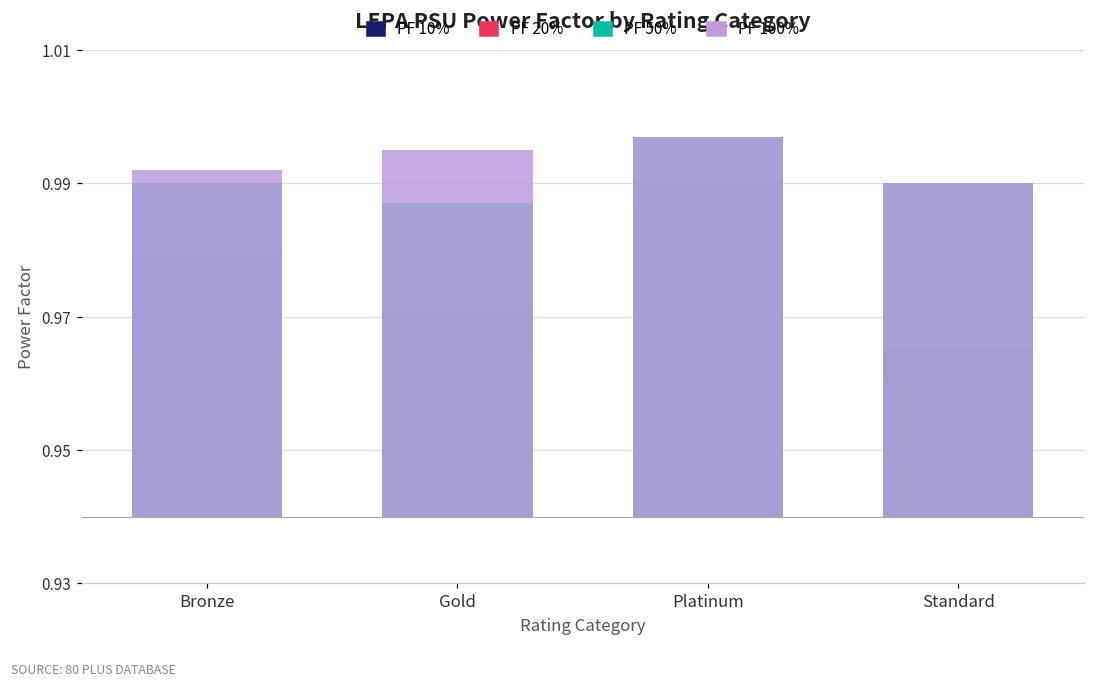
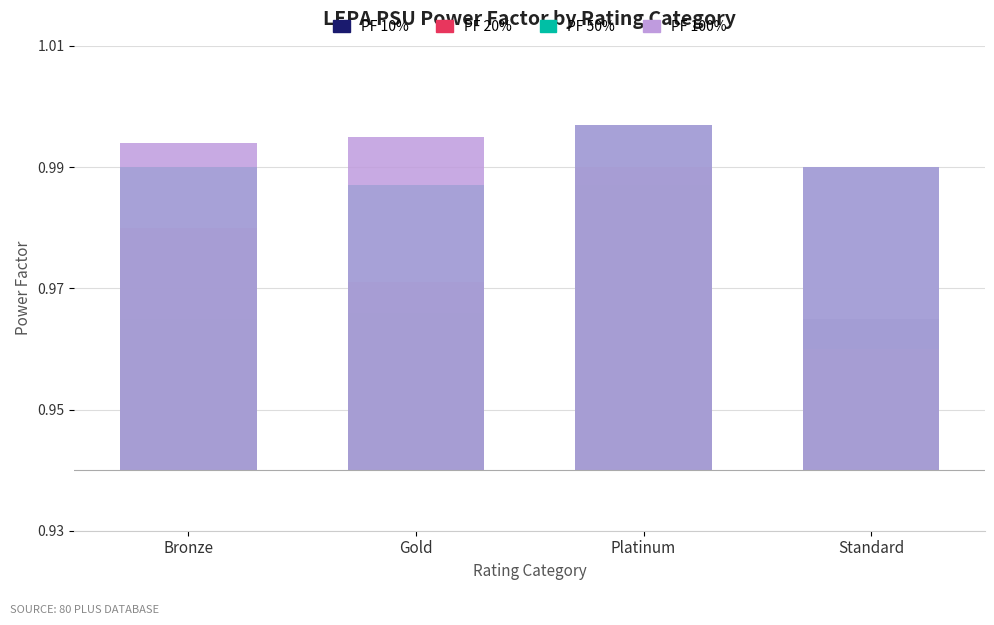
PF 100%, Bronze: 0.992 -> 0.994
